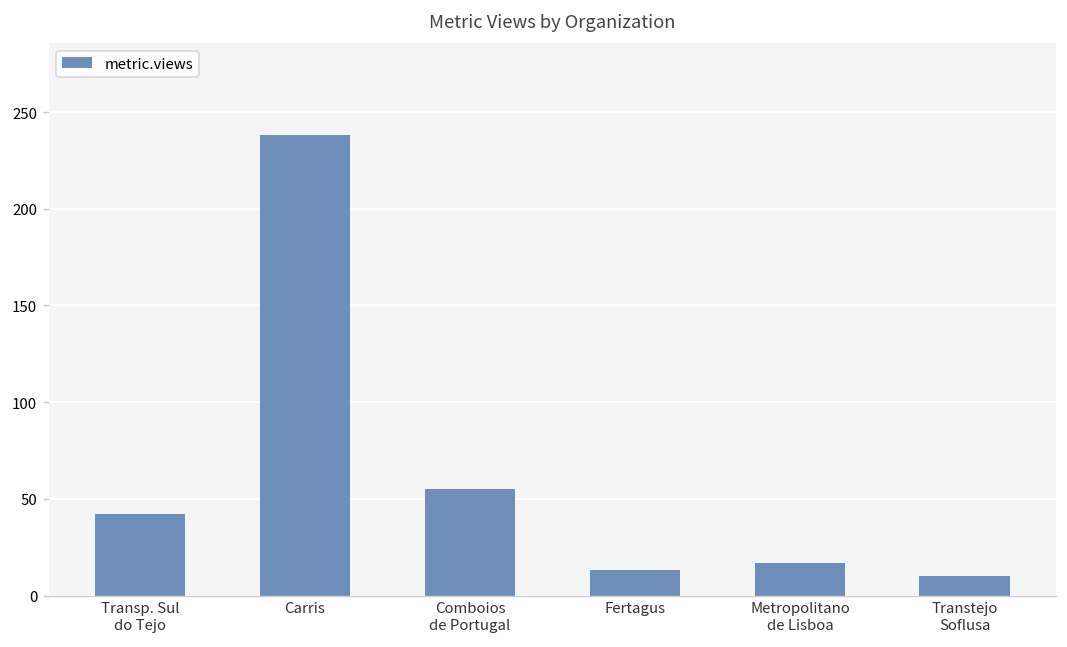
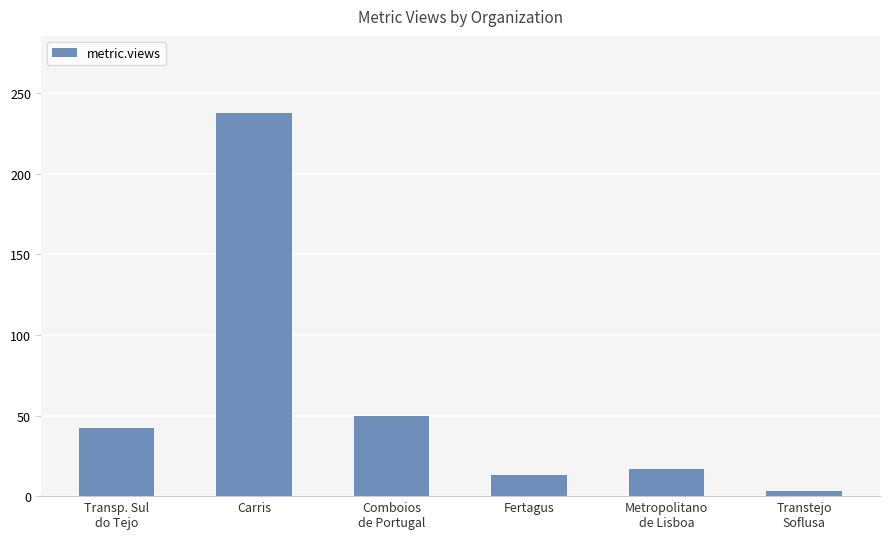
Comboios de Portugal: 55 -> 50
Transtejo Soflusa: 10 -> 3
